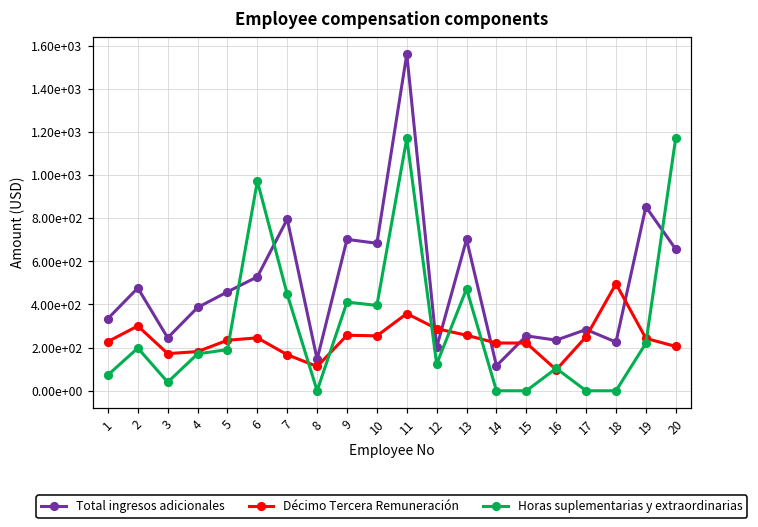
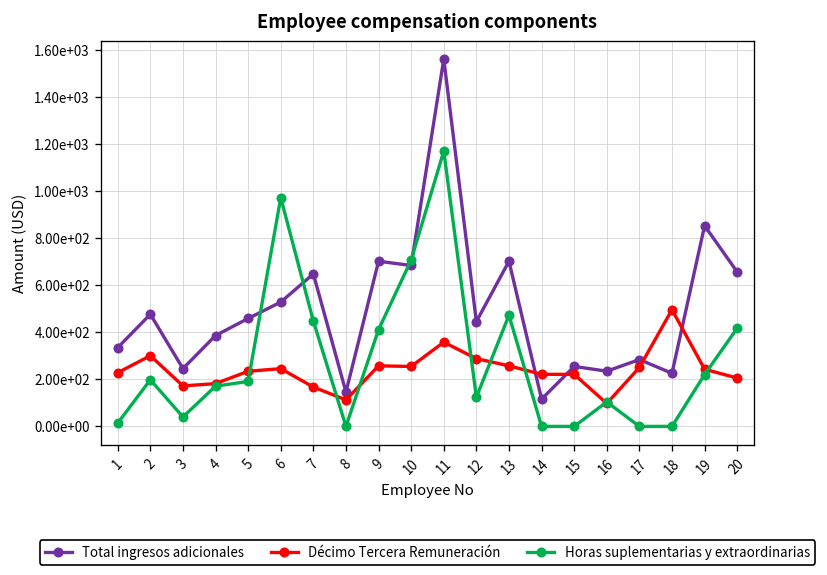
Horas suplementarias y extraordinarias, 1: 70 -> 10
Total ingresos adicionales, 7: 800 -> 650
Horas suplementarias y extraordinarias, 10: 400 -> 710
Total ingresos adicionales, 12: 200 -> 450
Horas suplementarias y extraordinarias, 20: 1170 -> 420
